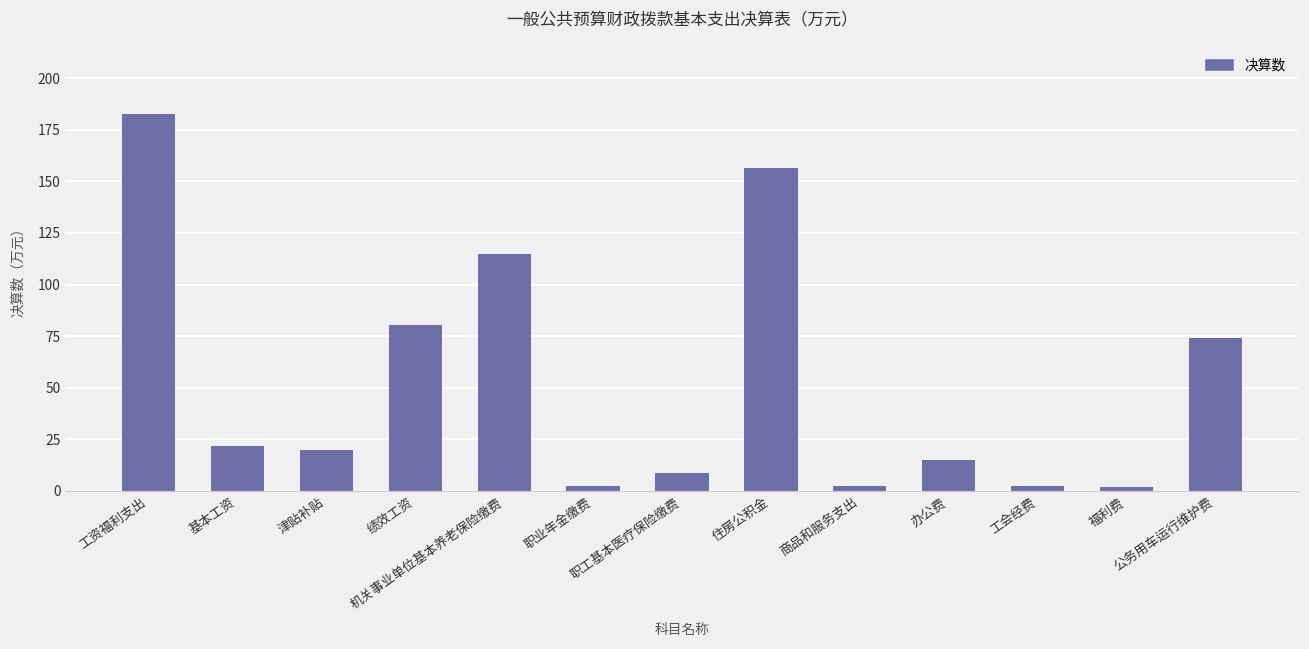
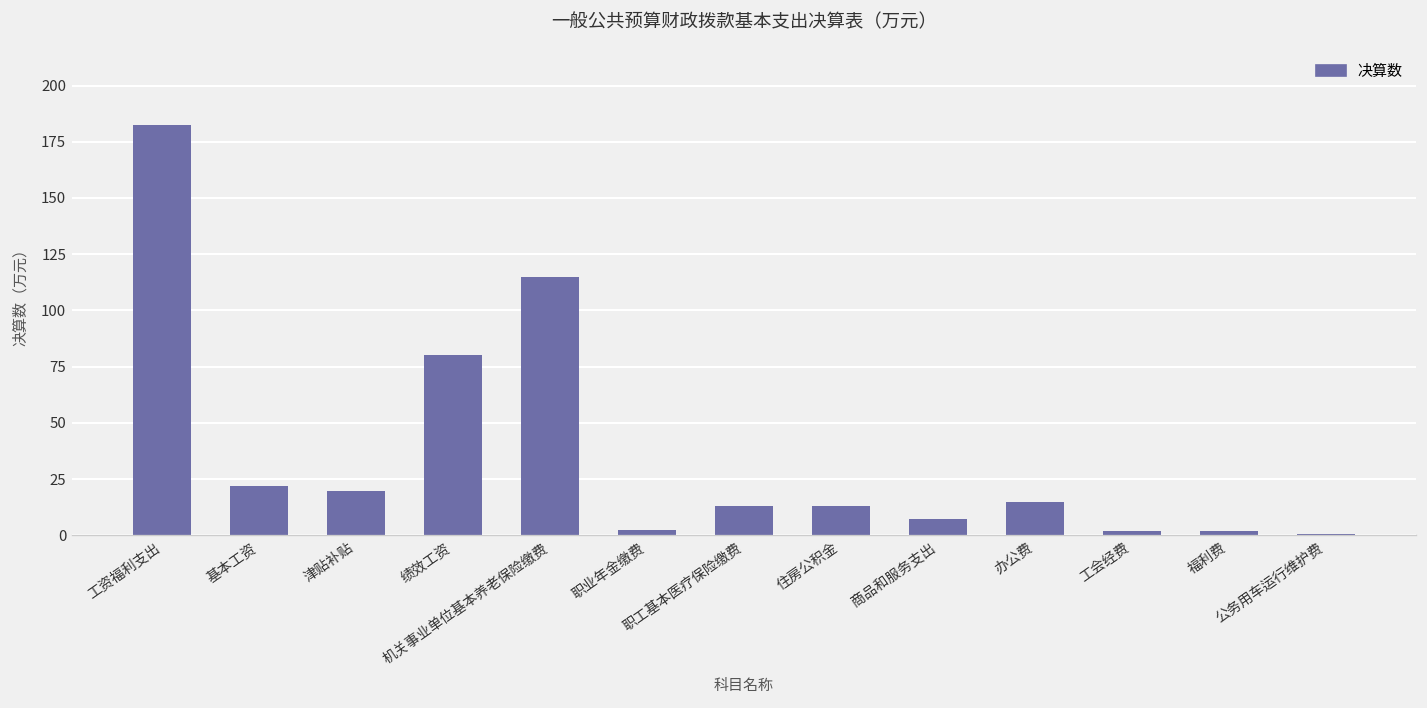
职工基本医疗保险缴费: 9 -> 13
住房公积金: 156 -> 13
商品和服务支出: 2 -> 7
公务用车运行维护费: 74 -> 0
